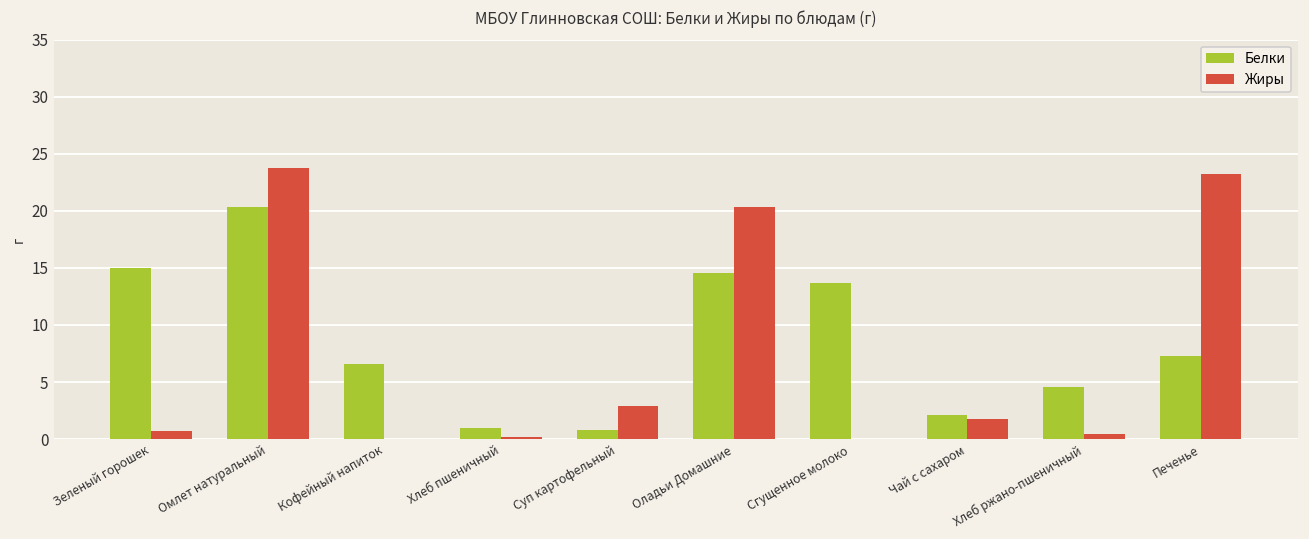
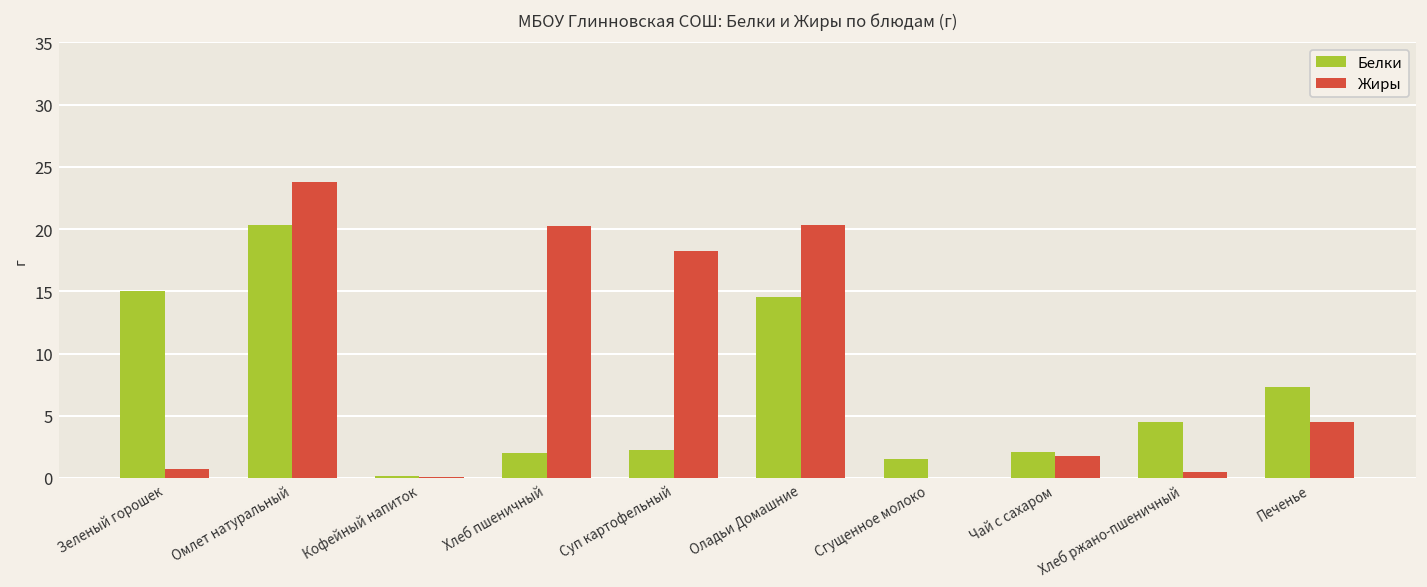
Белки, Кофейный напиток: 6.6 -> 0.2
Белки, Хлеб пшеничный: 1.0 -> 2.0
Жиры, Хлеб пшеничный: 0.2 -> 20.3
Белки, Суп картофельный: 0.8 -> 2.3
Жиры, Суп картофельный: 2.9 -> 18.3
Белки, Сгущенное молоко: 13.7 -> 1.5
Жиры, Печенье: 23.2 -> 4.5
